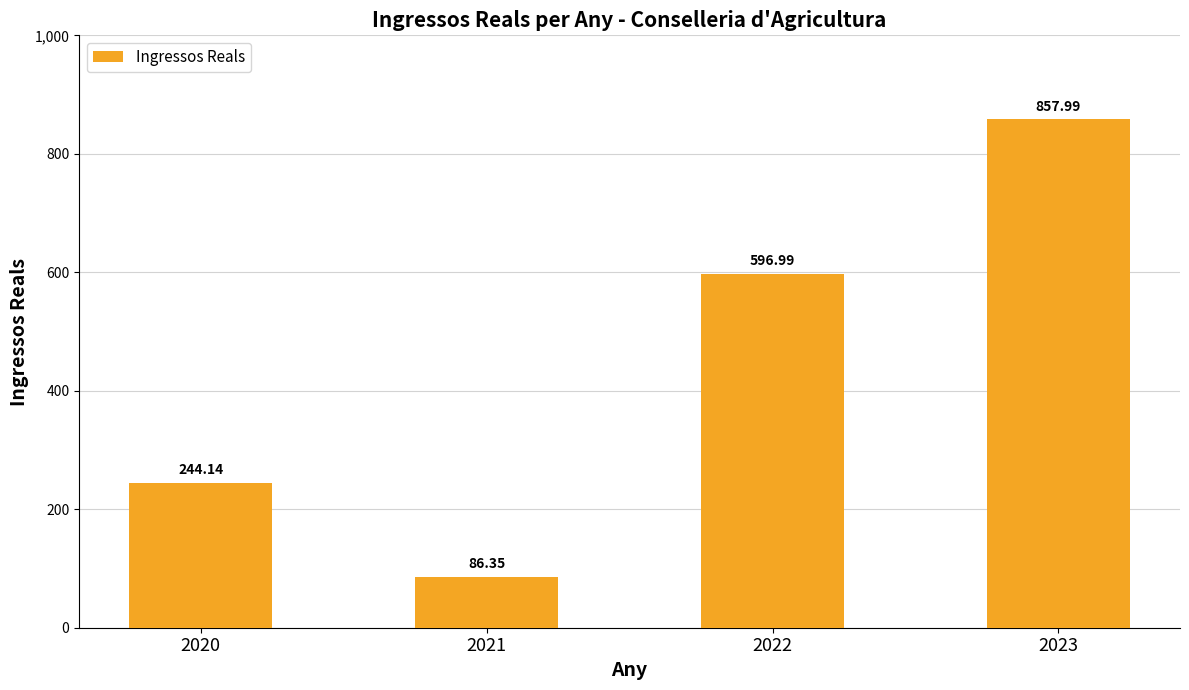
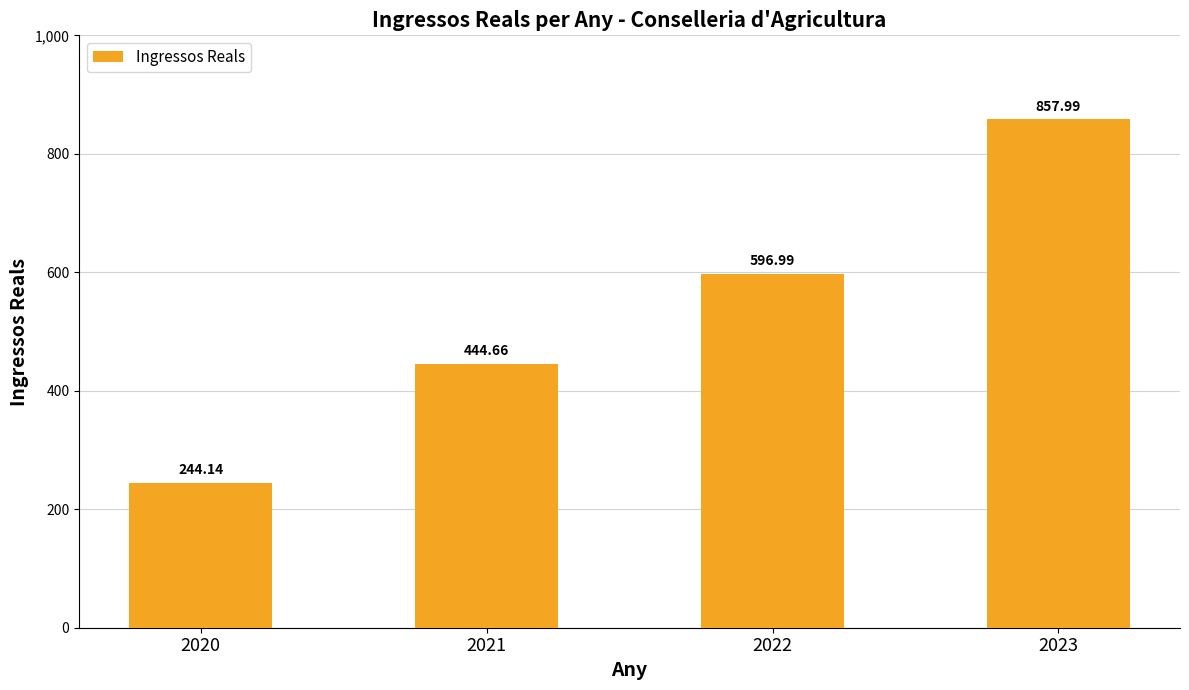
2021: 86.35 -> 444.66
